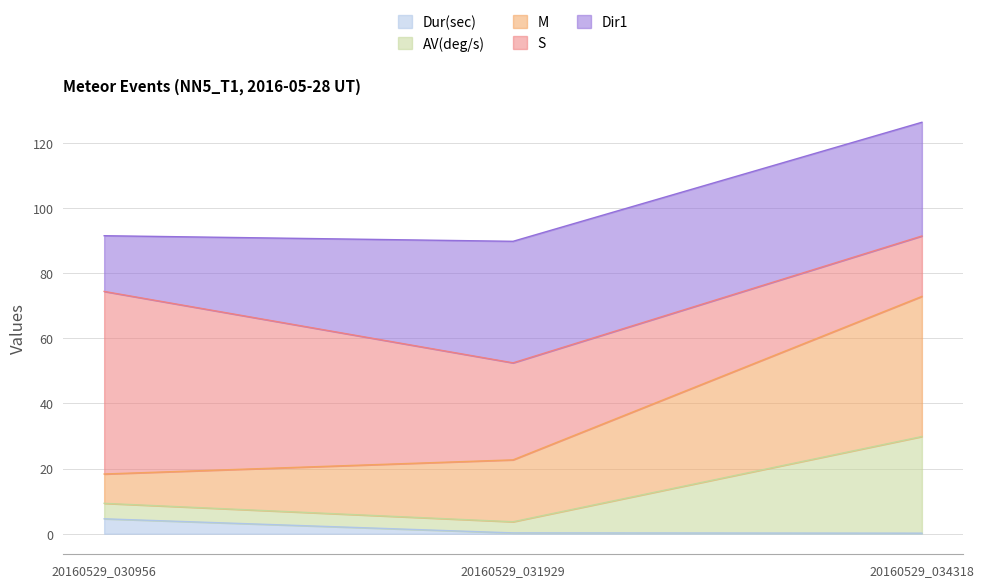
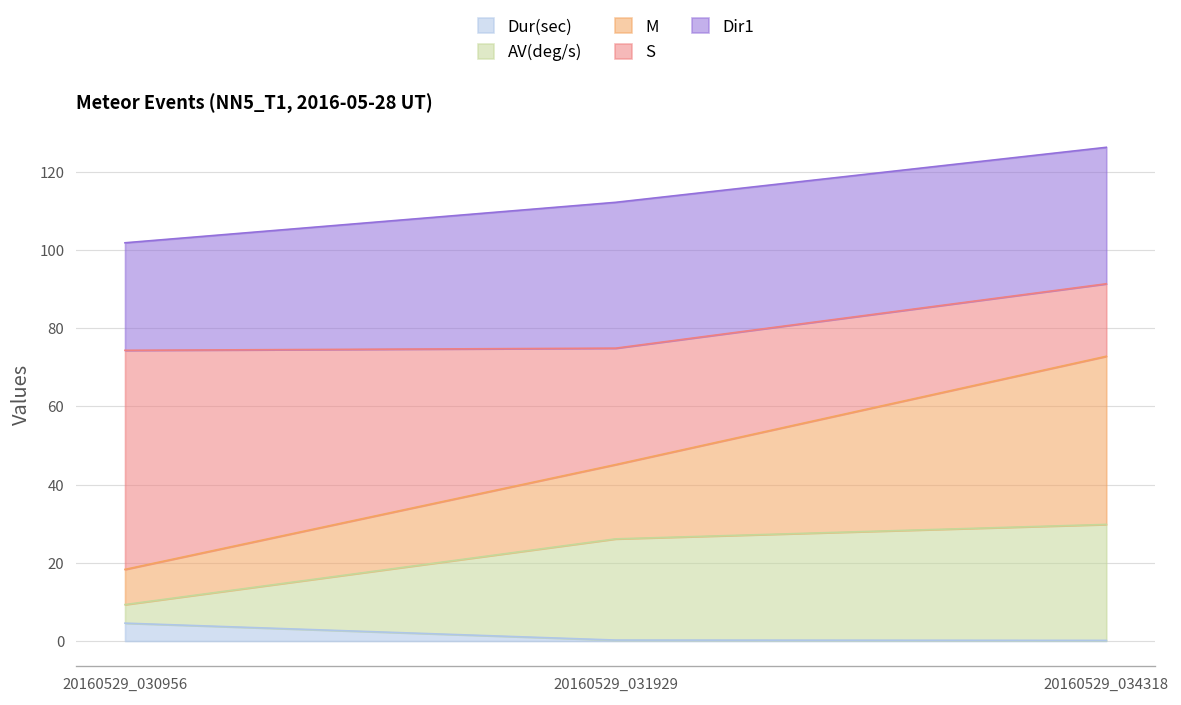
Dir1, 20160529_030956: 17 -> 28
AV(deg/s), 20160529_031929: 3 -> 26
